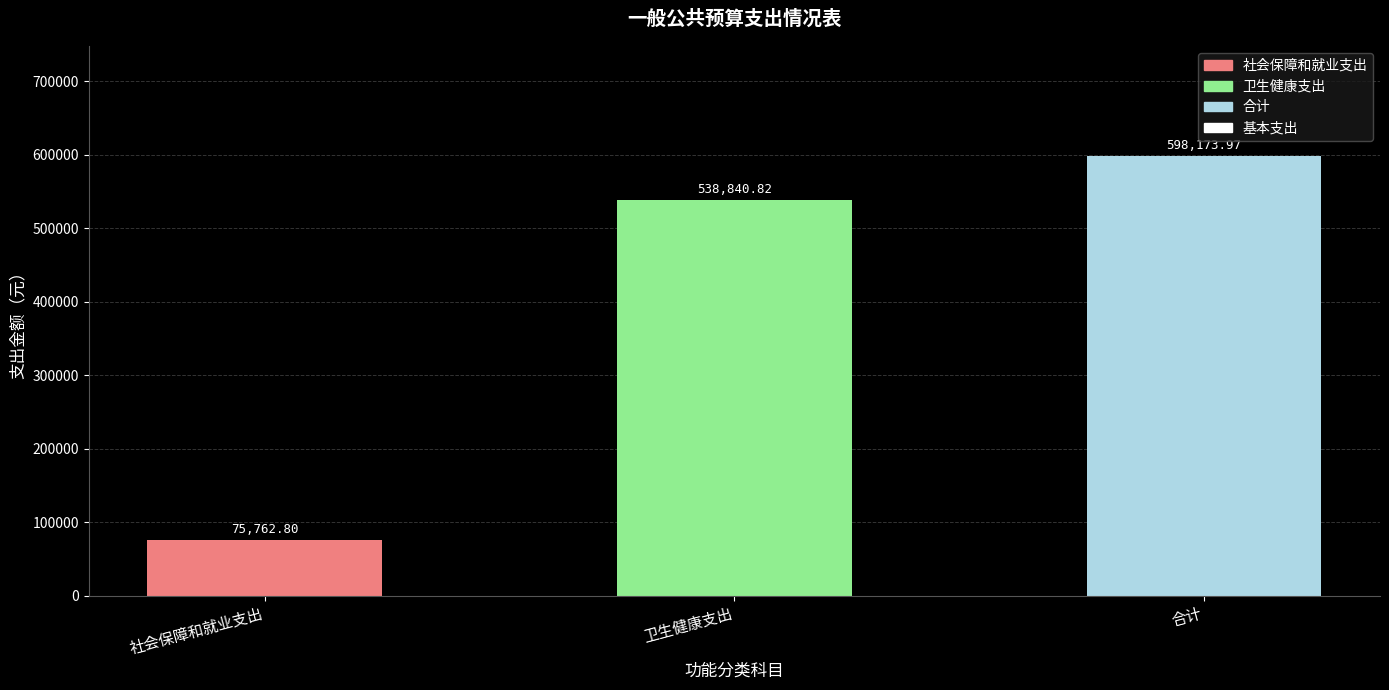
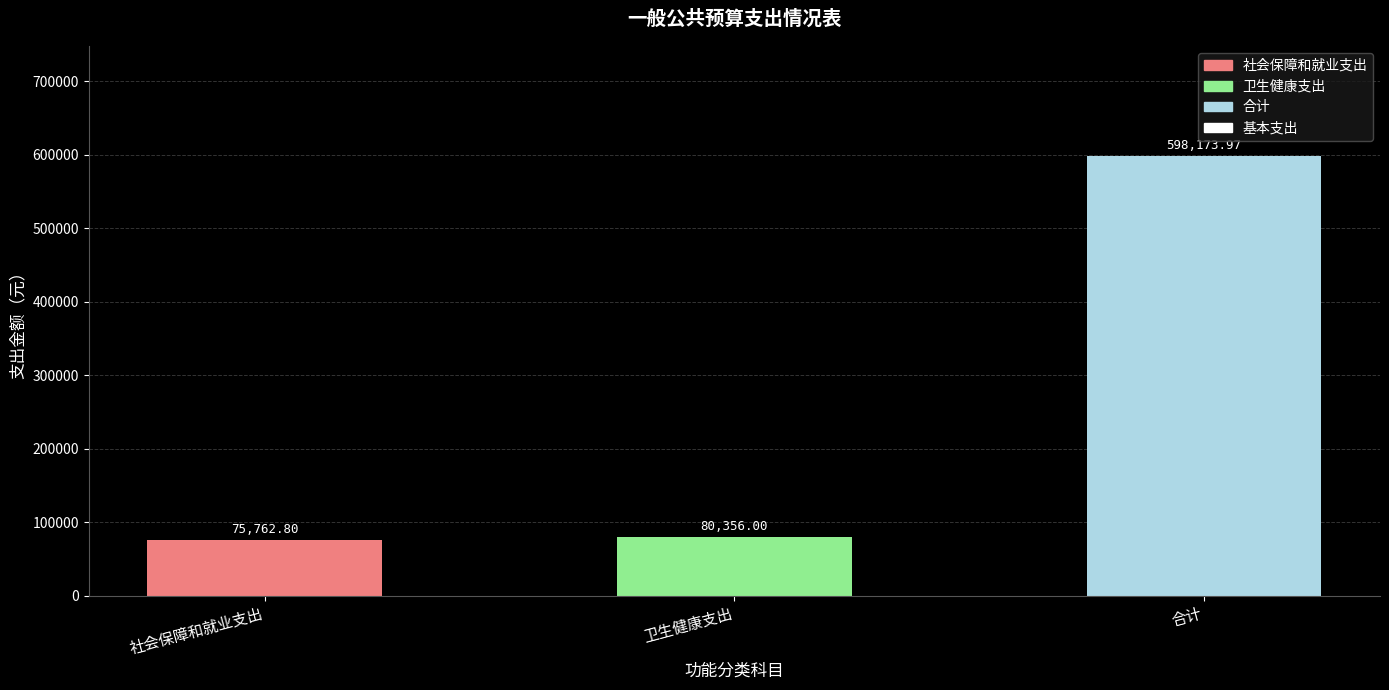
卫生健康支出: 538,840.82 -> 80,356.00
